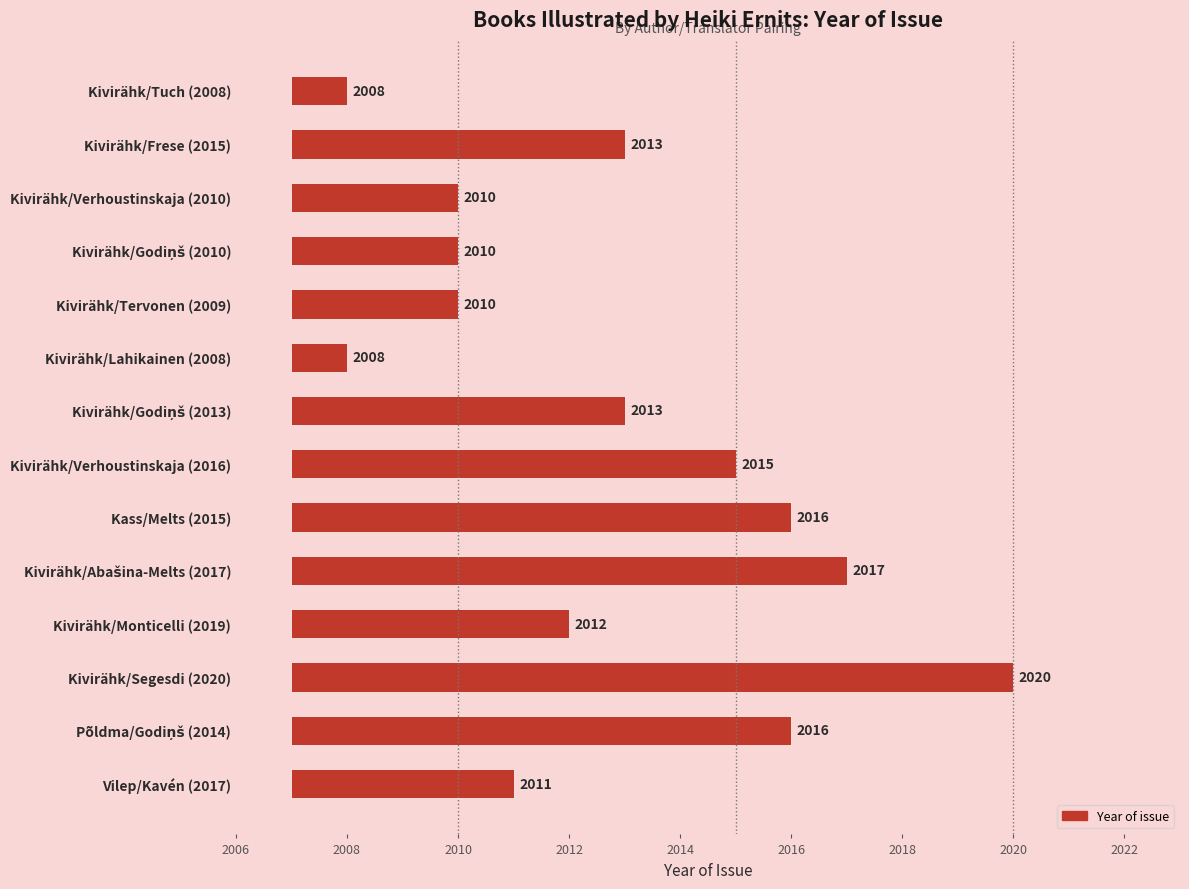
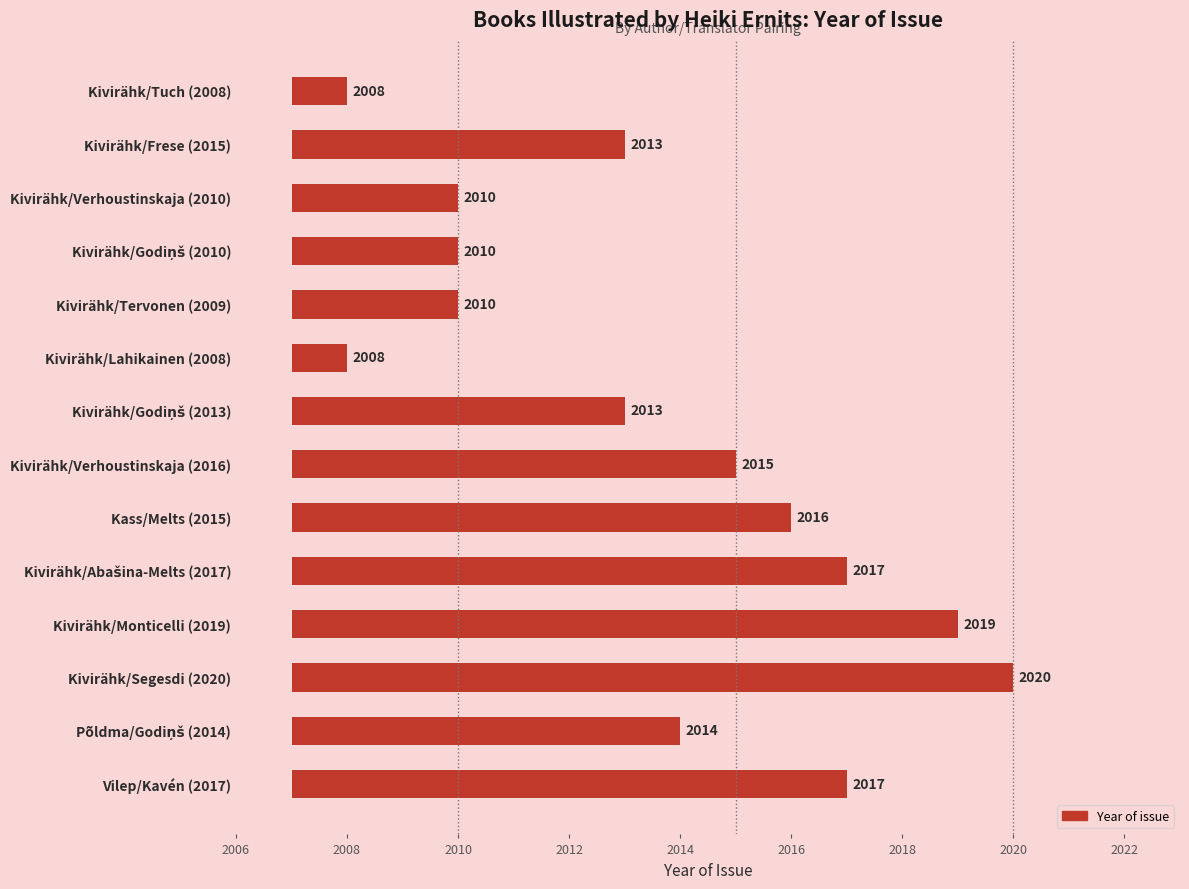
Kivirähk/Monticelli (2019): 2012 -> 2019
Põldma/Godiņš (2014): 2016 -> 2014
Vilep/Kavén (2017): 2011 -> 2017
